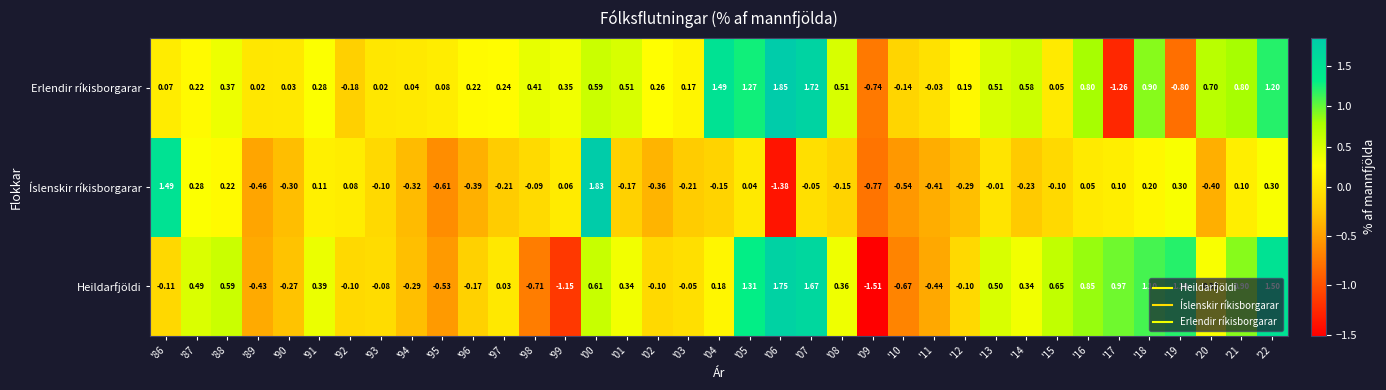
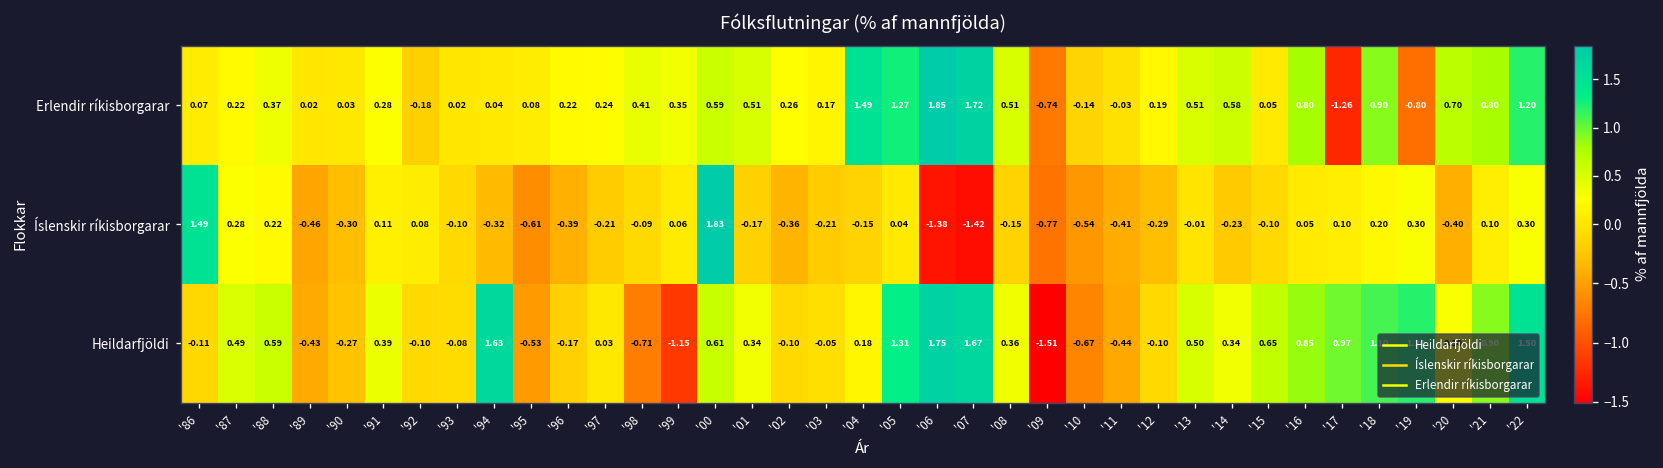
Íslenskir ríkisborgarar, '07: -0.05 -> -1.42
Heildarfjöldi, '94: -0.29 -> 1.63
